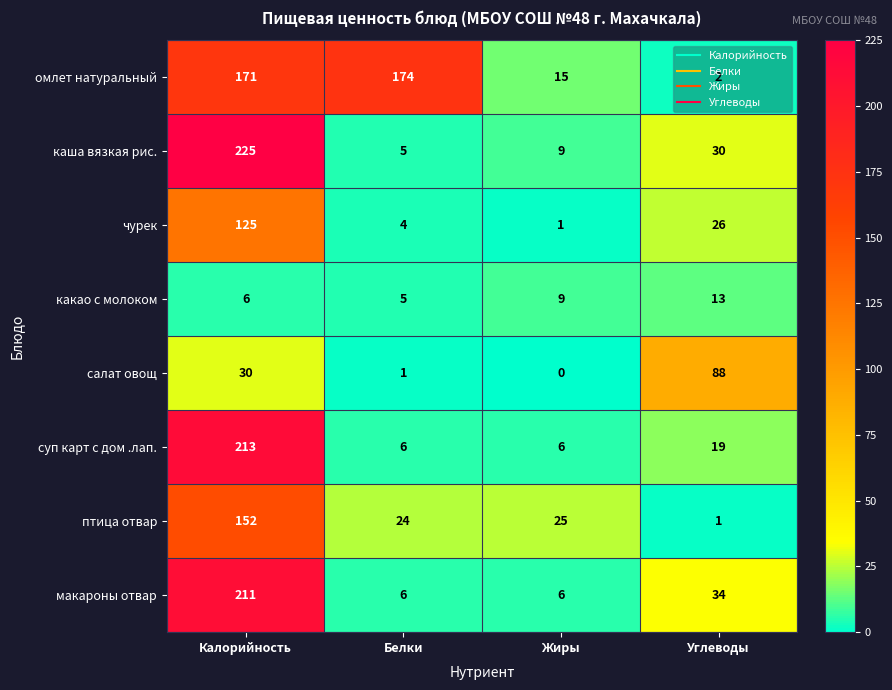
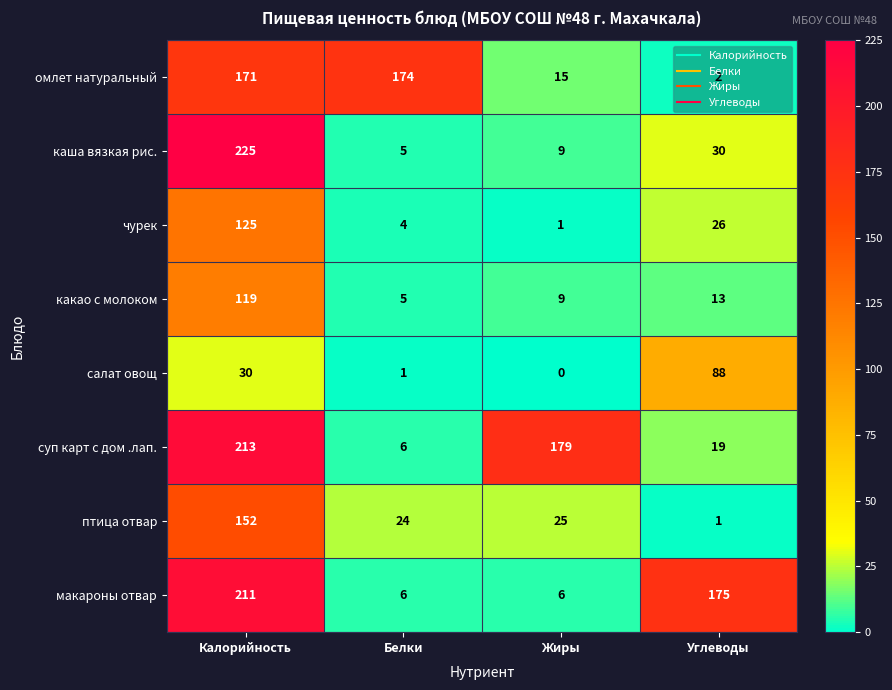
какао с молоком, Калорийность: 6 -> 119
суп карт с дом .лап., Жиры: 6 -> 179
макароны отвар, Углеводы: 34 -> 175
